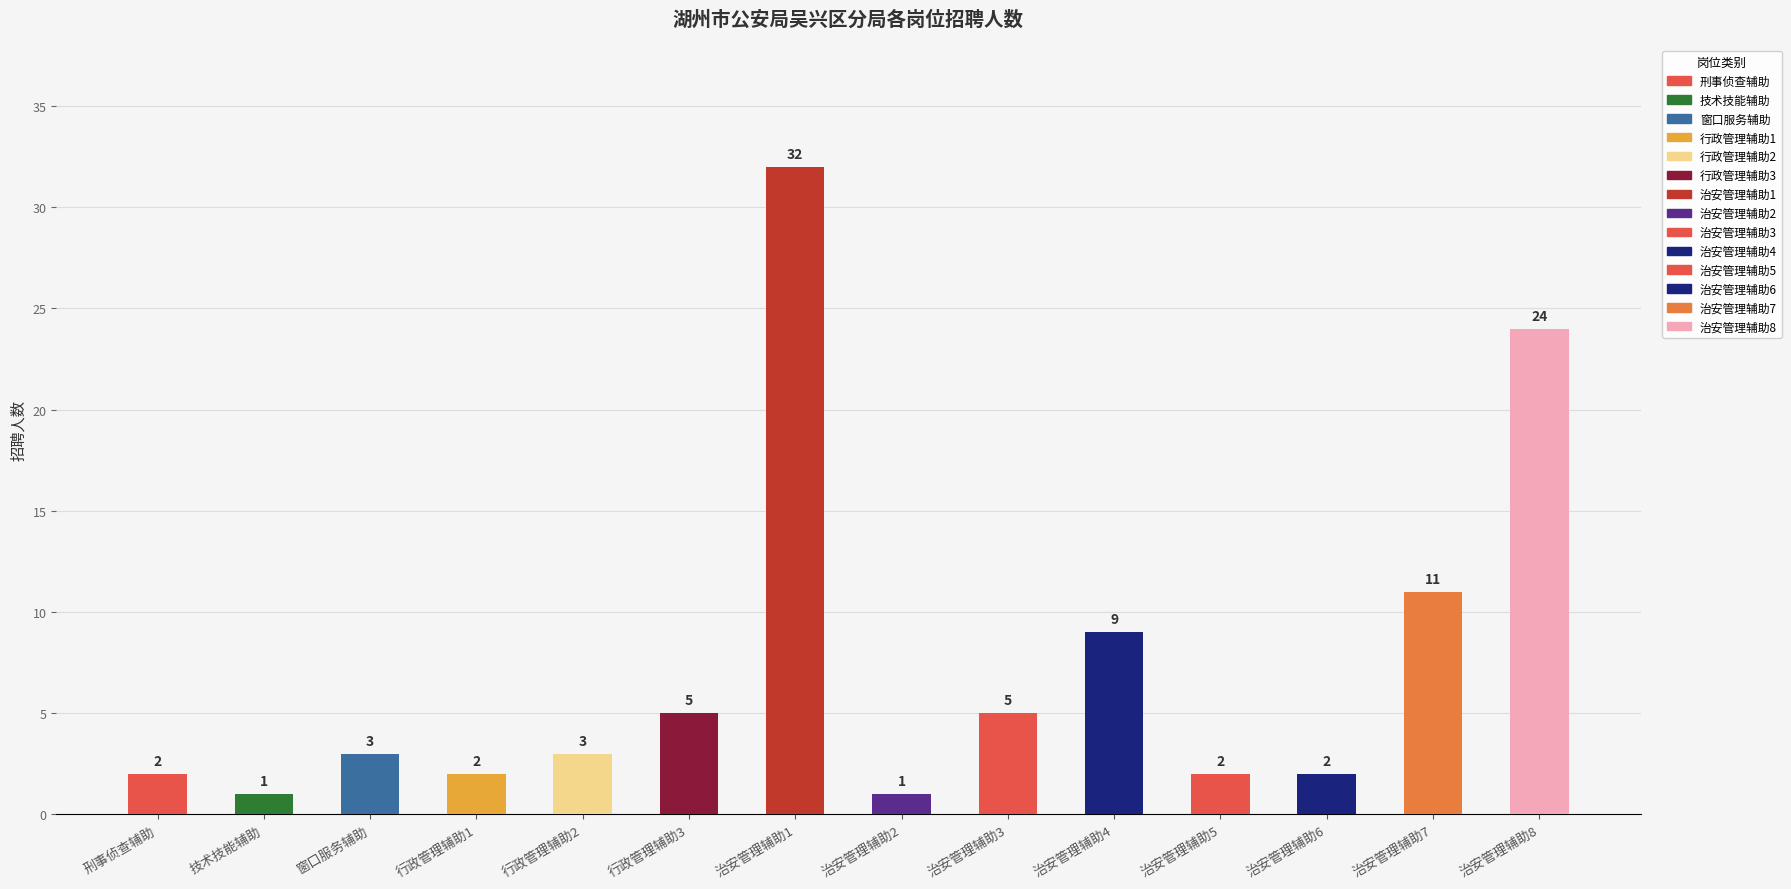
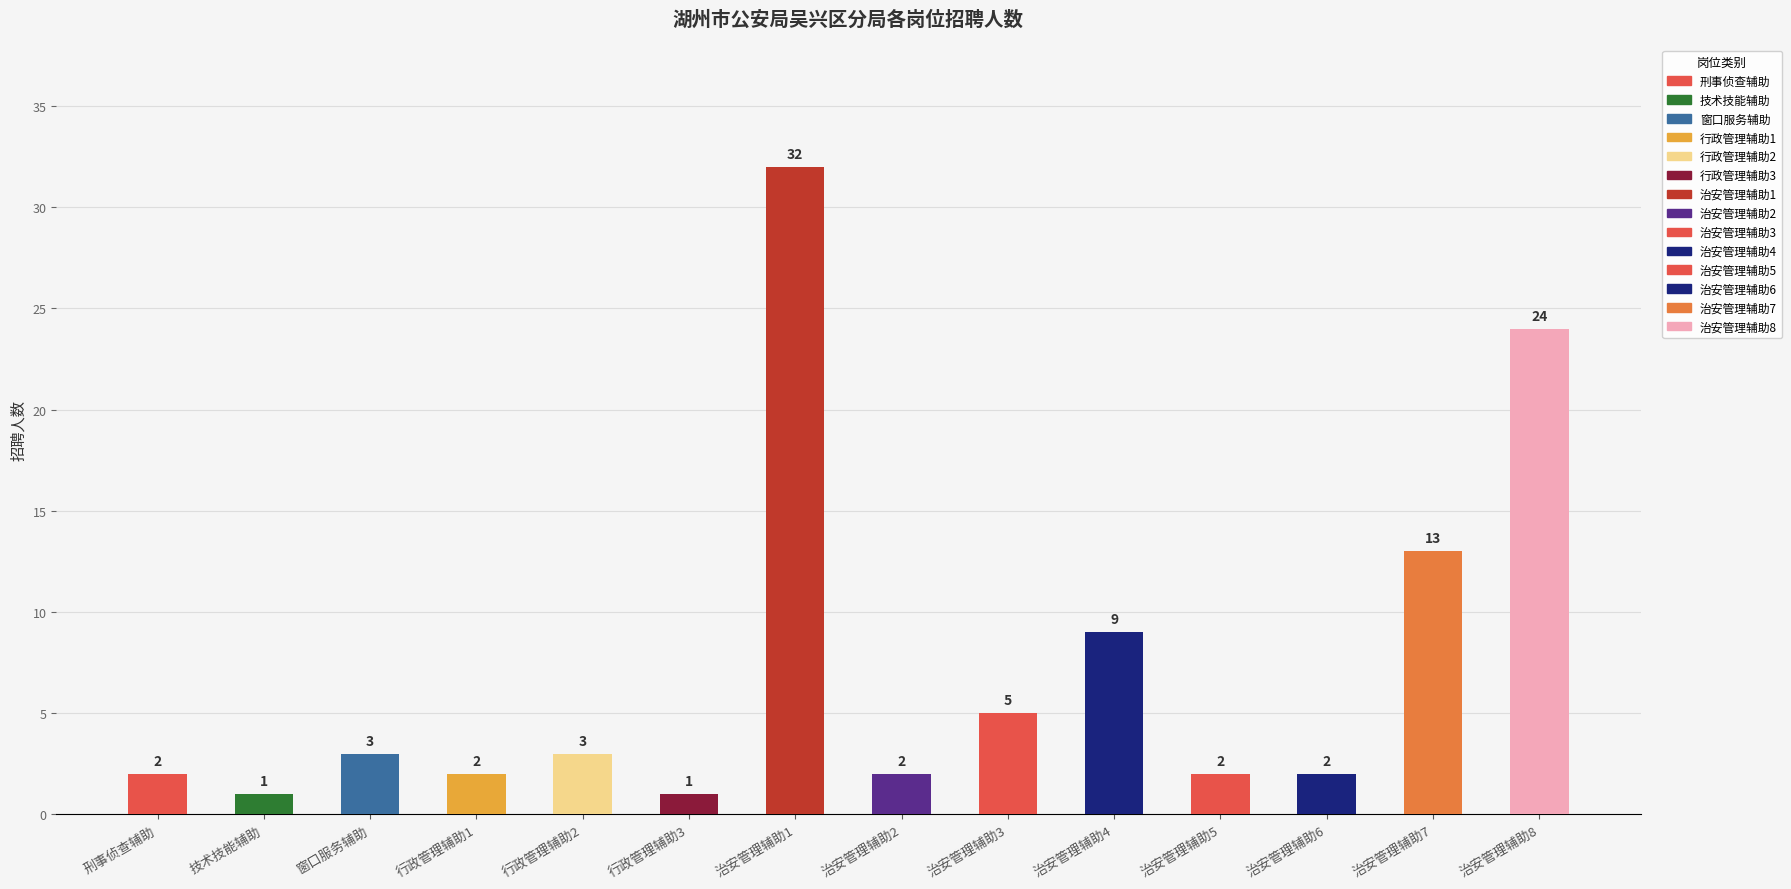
行政管理辅助3: 5 -> 1
治安管理辅助2: 1 -> 2
治安管理辅助7: 11 -> 13
